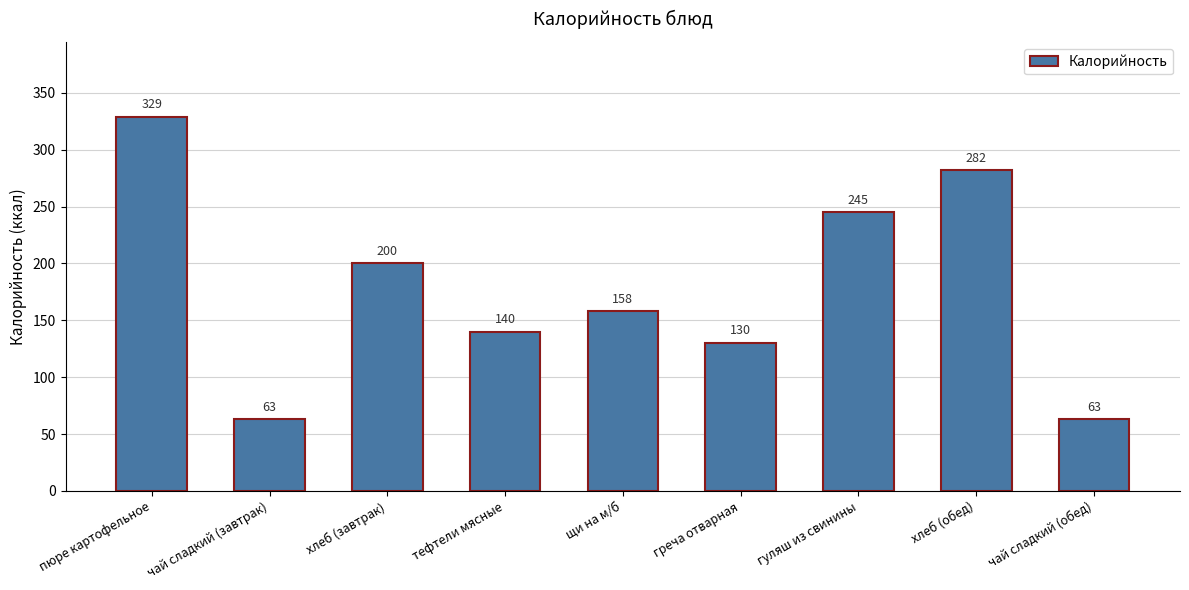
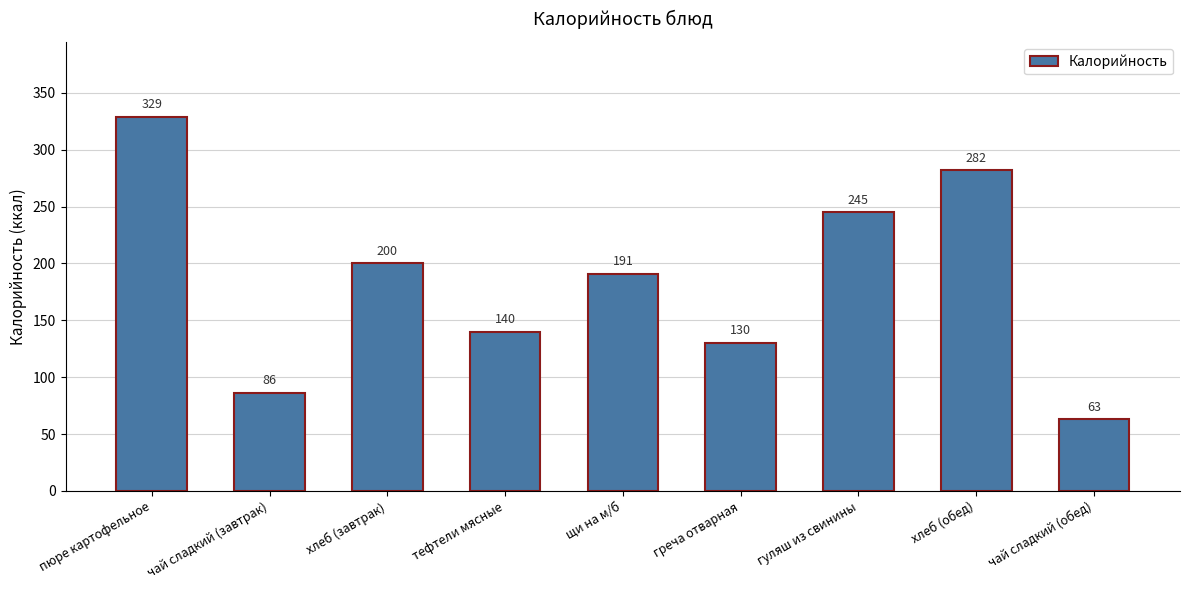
чай сладкий (завтрак): 63 -> 86
щи на м/б: 158 -> 191
